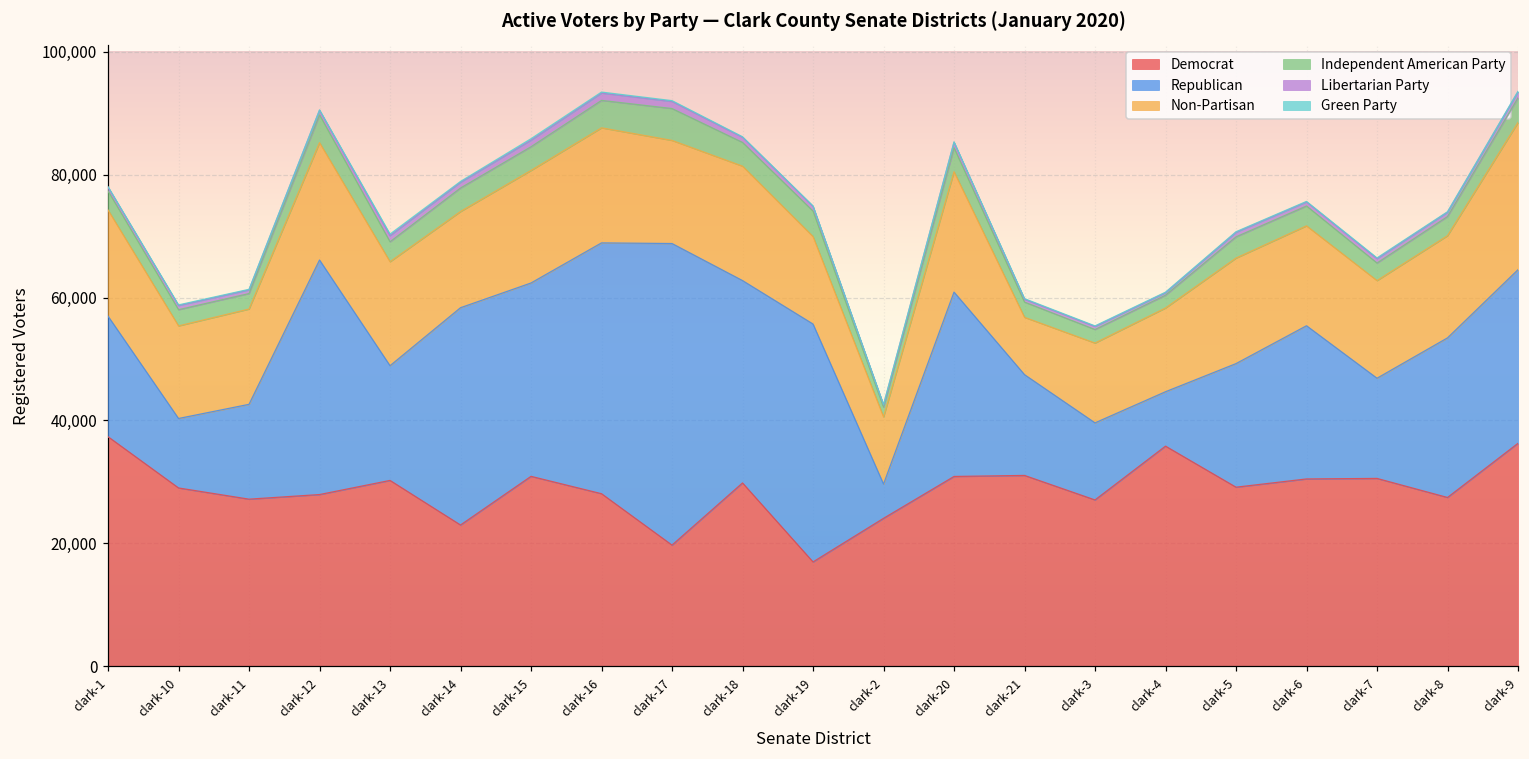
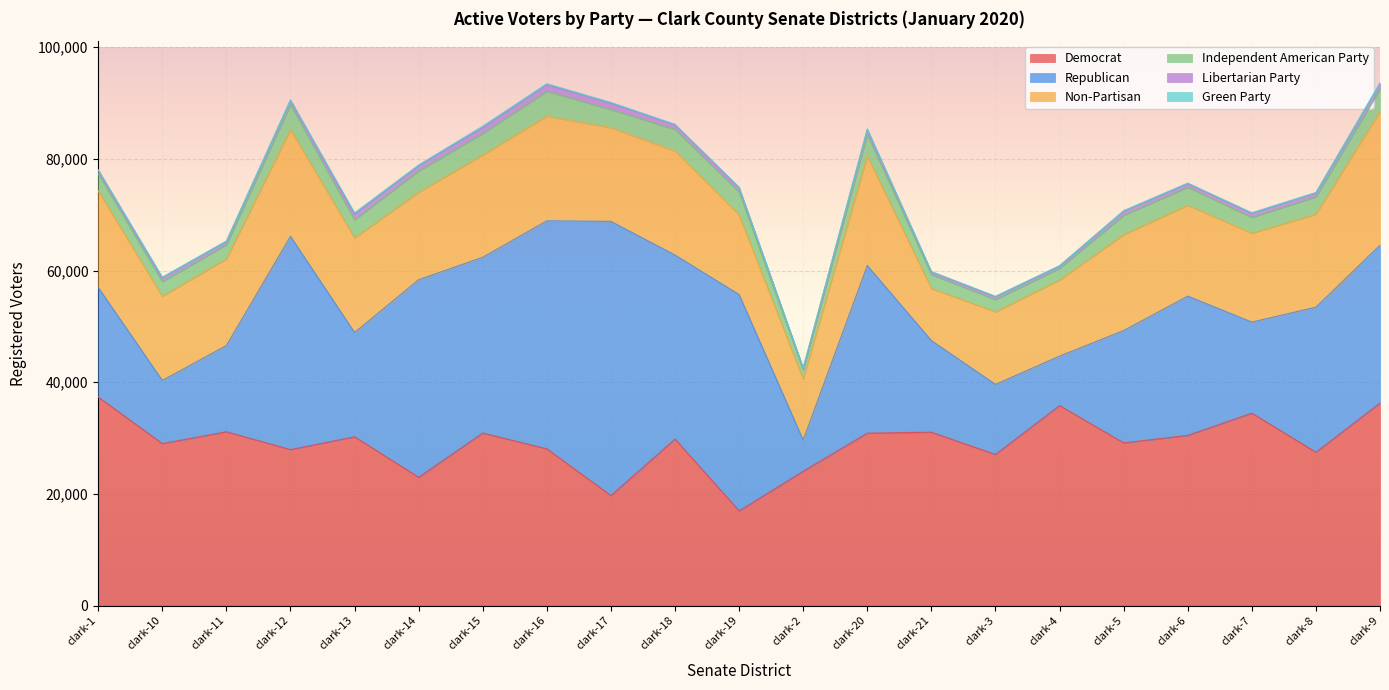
Democrat, clark-11: 27,000 -> 31,000
Independent American Party, clark-17: 5,000 -> 3,000
Democrat, clark-7: 31,000 -> 34,000
